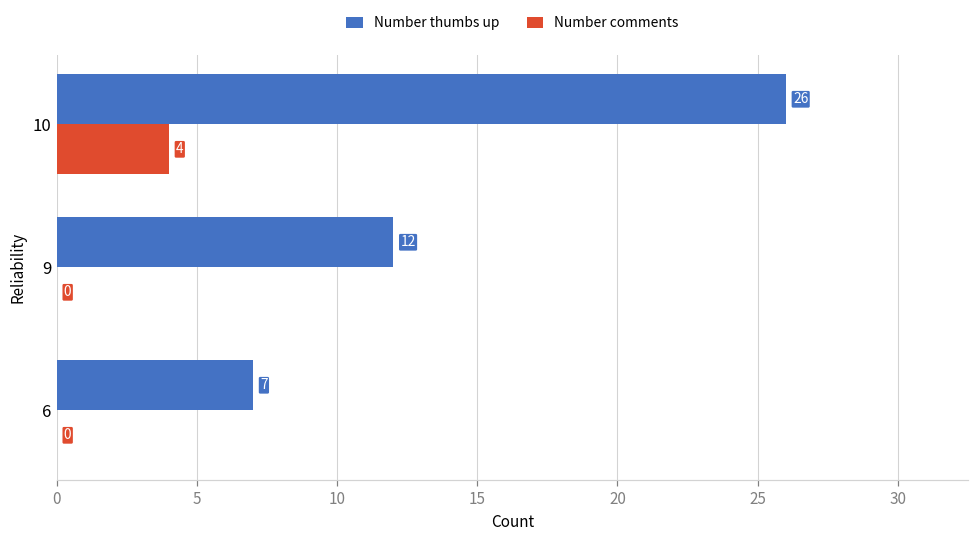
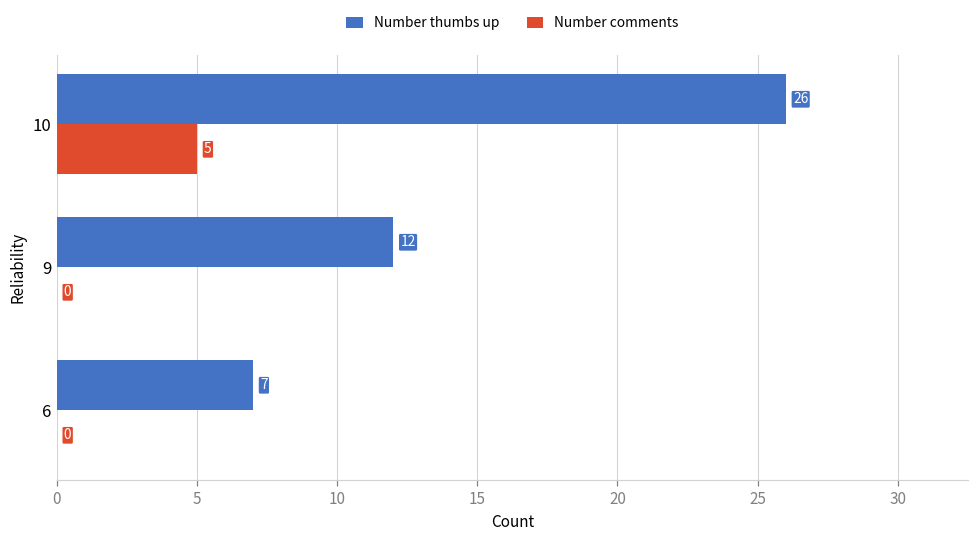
Number comments, 10: 4 -> 5
